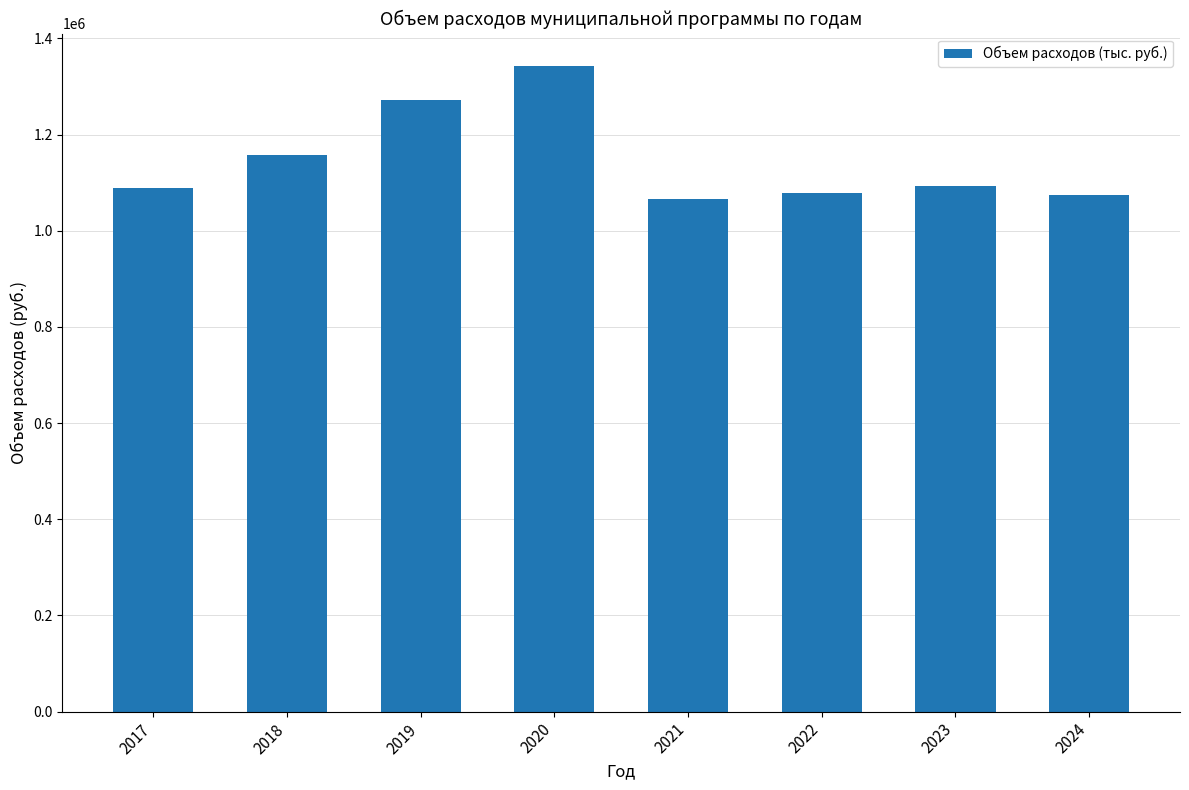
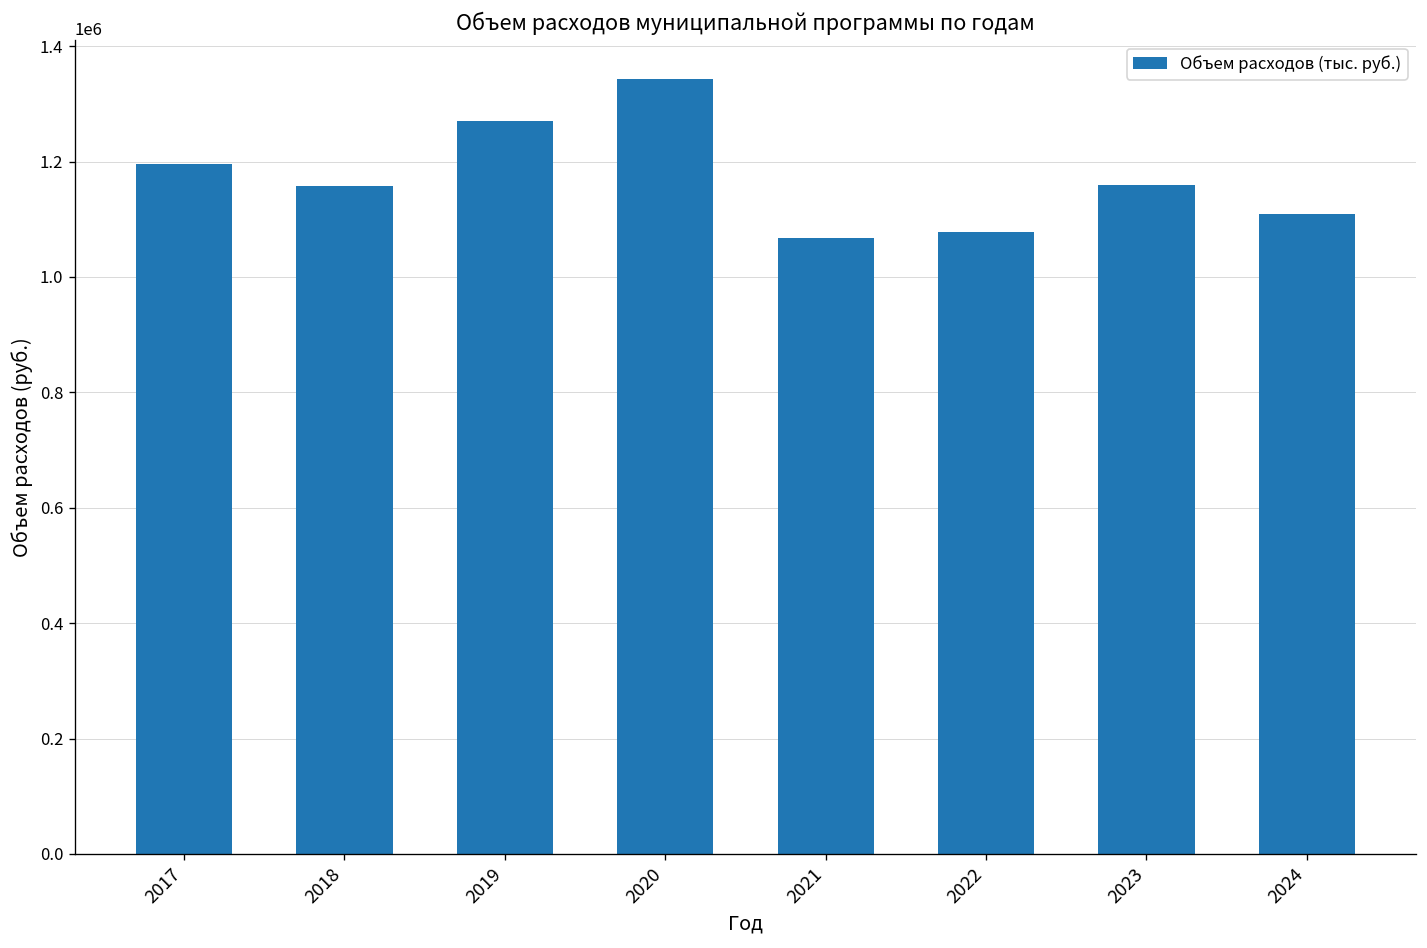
2017: 1090000 -> 1200000
2023: 1090000 -> 1160000
2024: 1070000 -> 1110000
